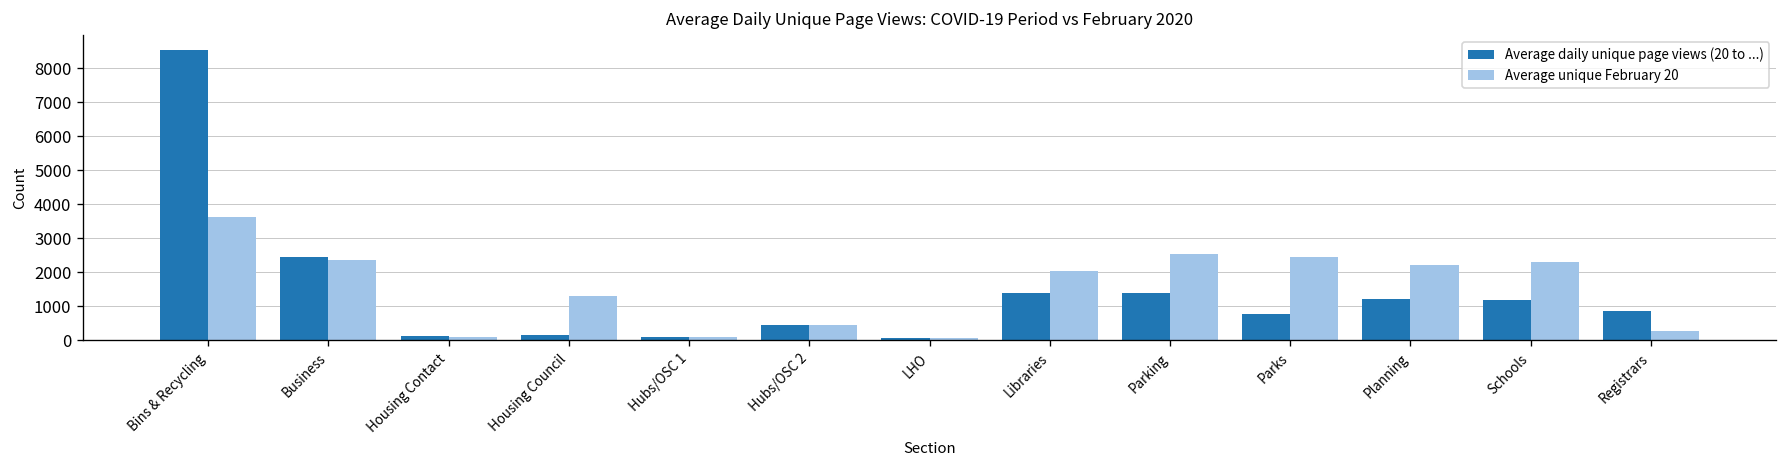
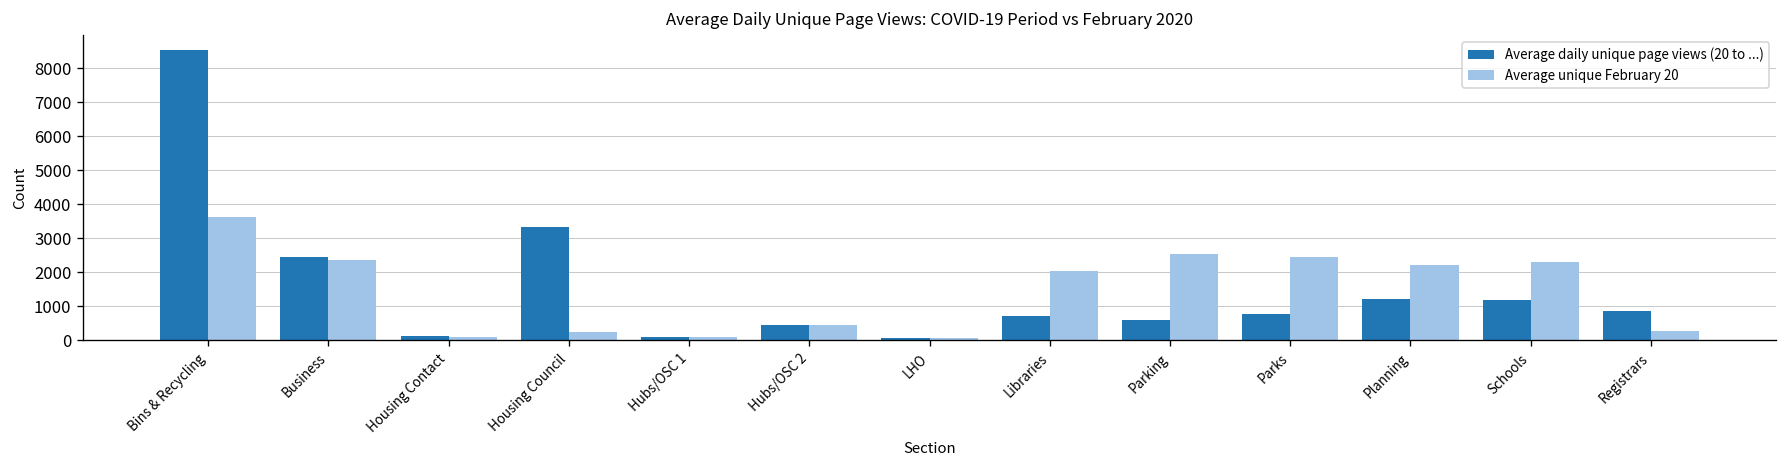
Average daily unique page views (20 to ...), Housing Council: 200 -> 3300
Average unique February 20, Housing Council: 1300 -> 200
Average daily unique page views (20 to ...), Libraries: 1400 -> 700
Average daily unique page views (20 to ...), Parking: 1400 -> 600
